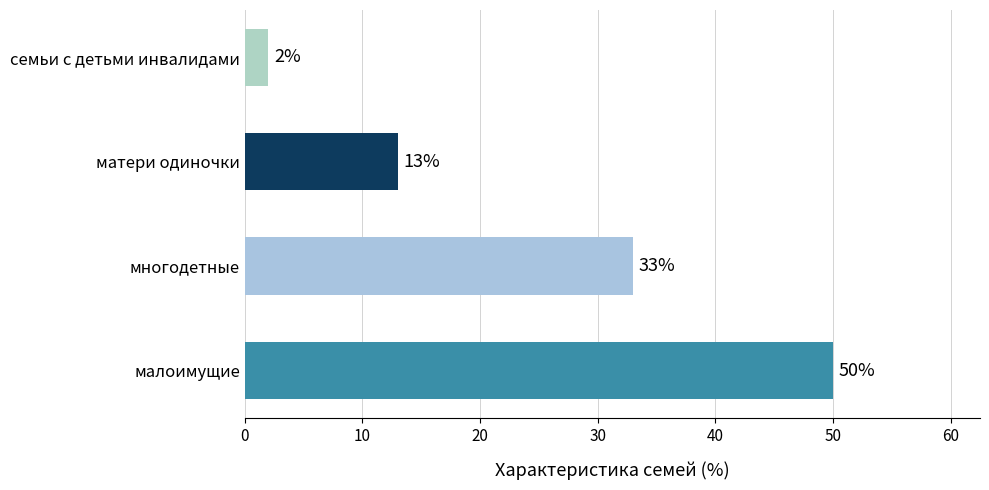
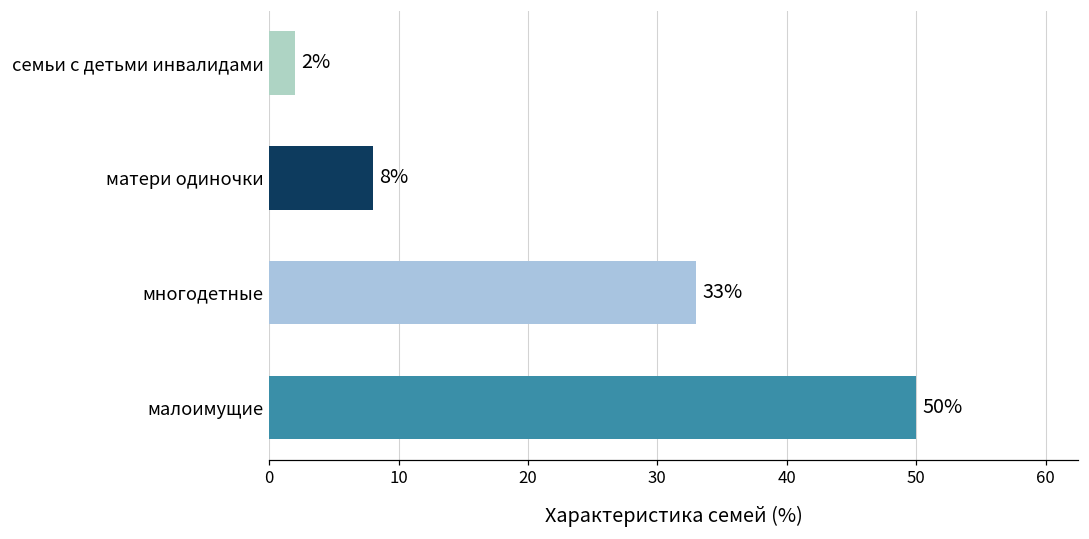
матери одиночки: 13% -> 8%
